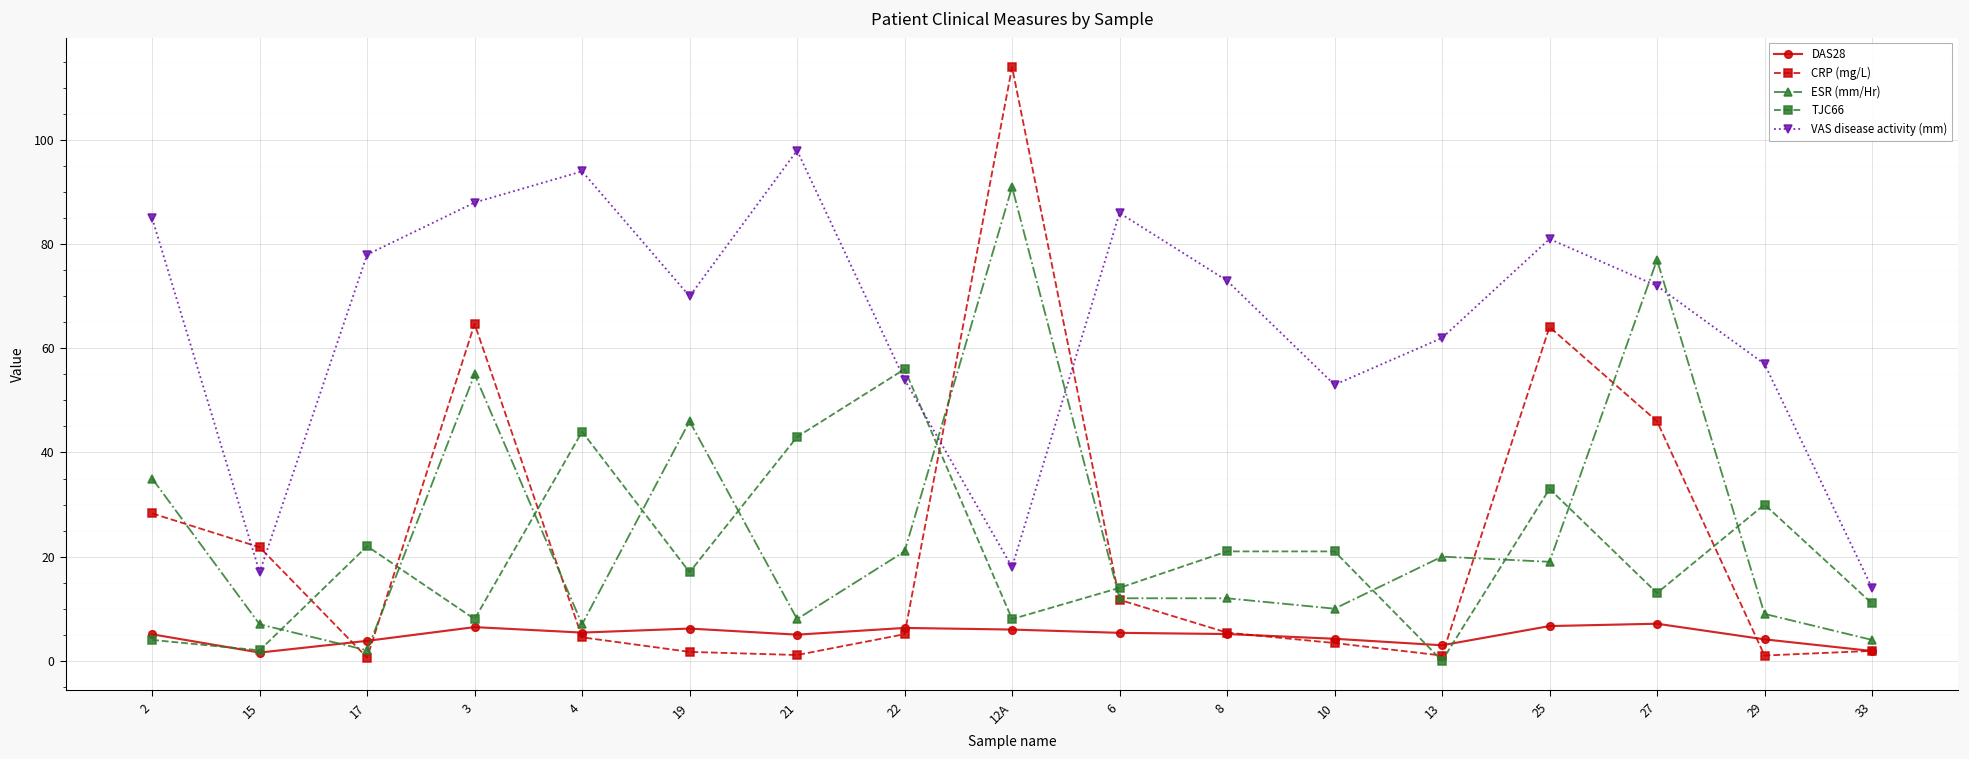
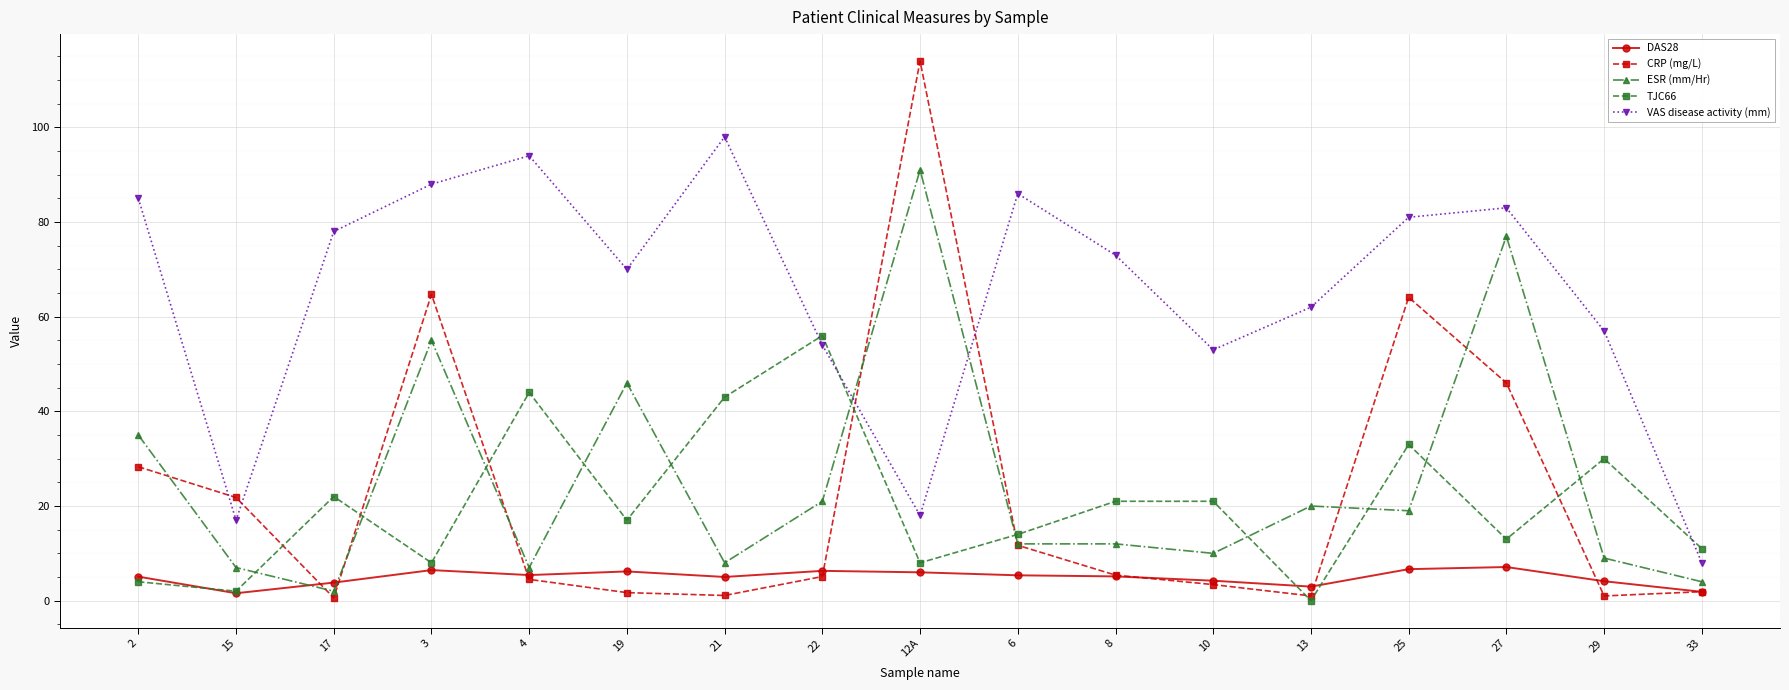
VAS disease activity (mm), 27: 72 -> 83
VAS disease activity (mm), 33: 14 -> 8
